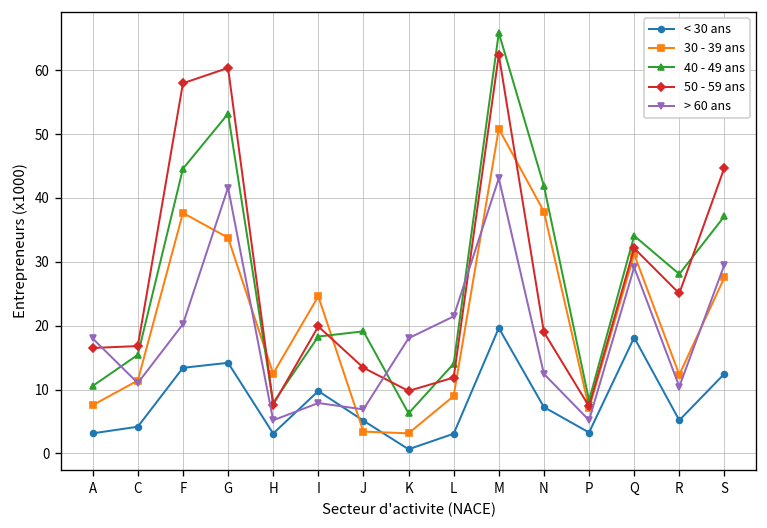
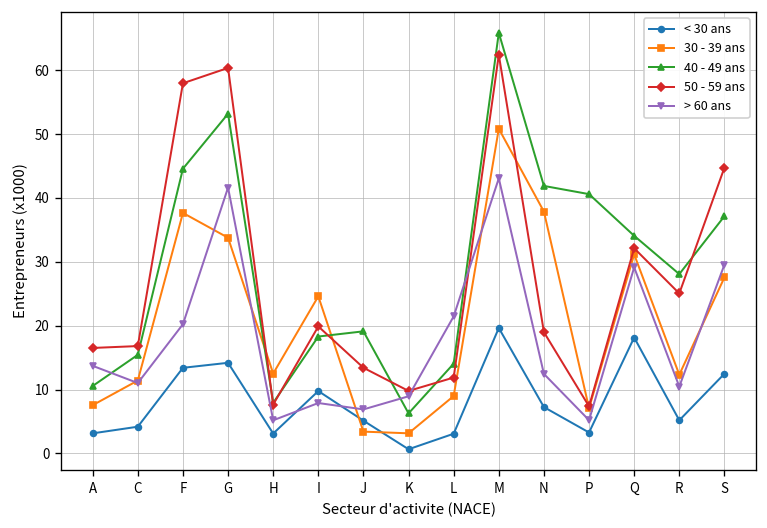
> 60 ans, A: 18 -> 14
> 60 ans, K: 18 -> 9
40 - 49 ans, P: 8 -> 41
